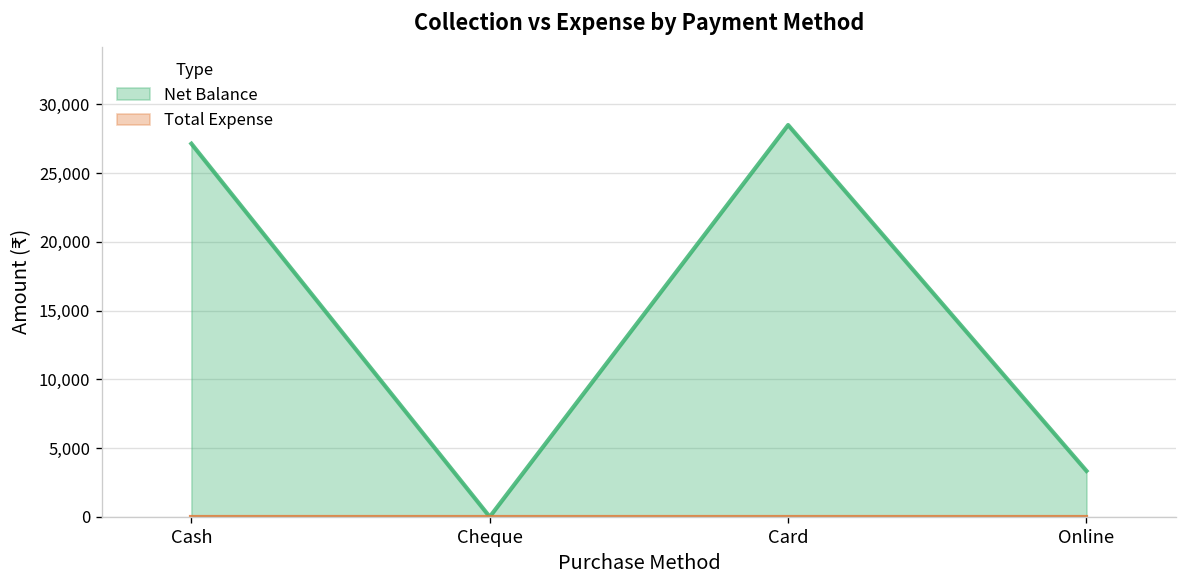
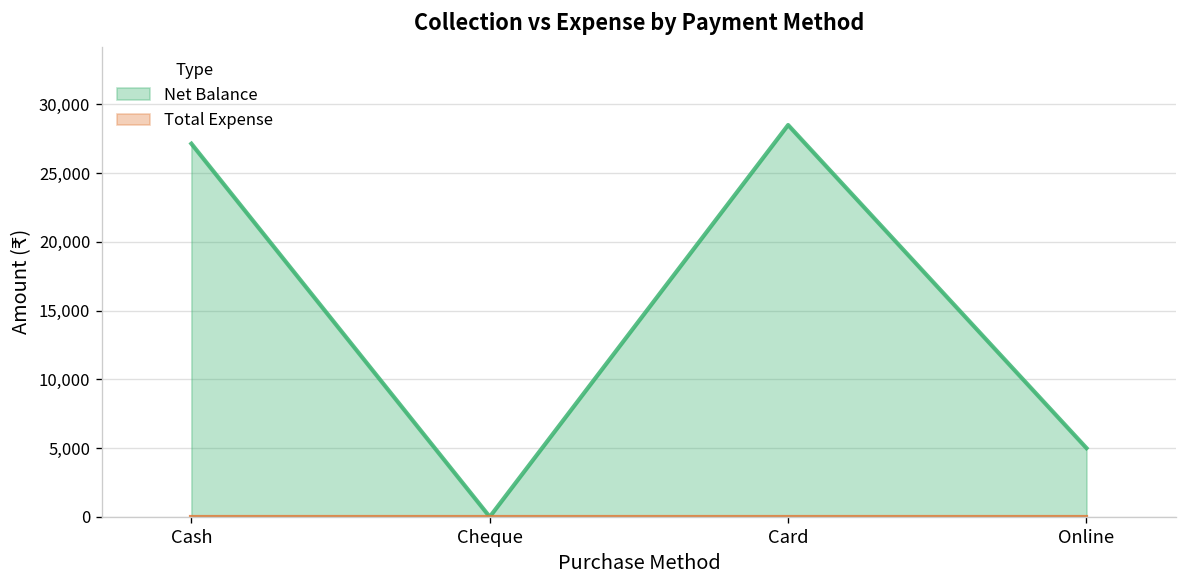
Net Balance, Online: 3,300 -> 5,000
